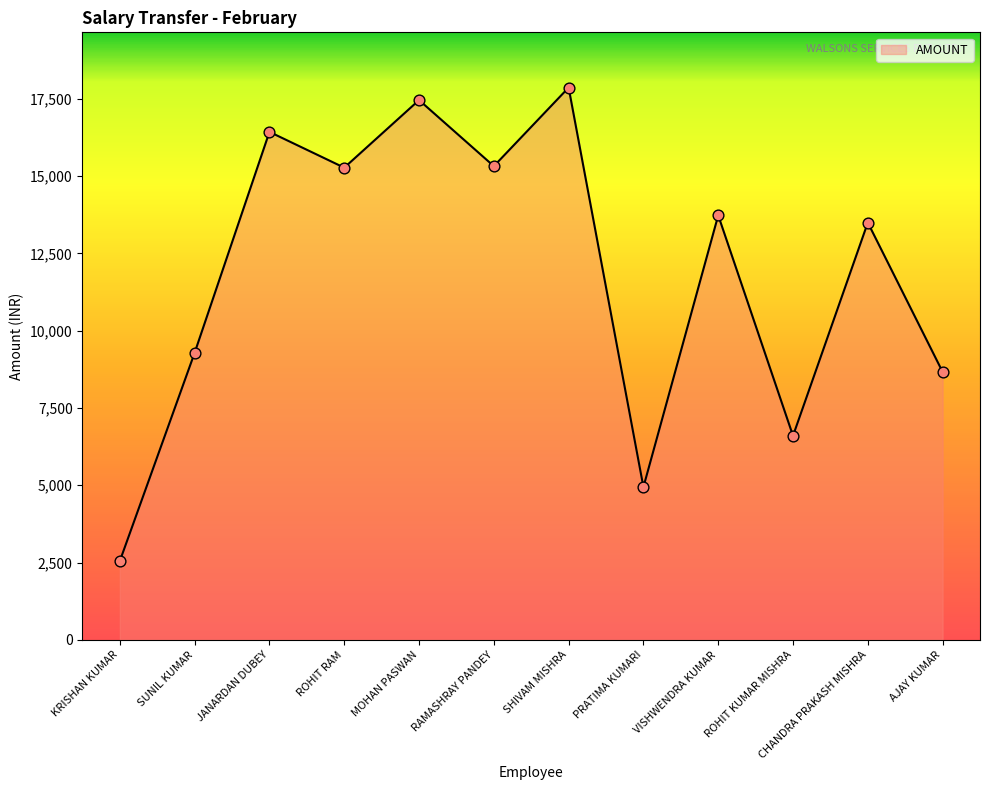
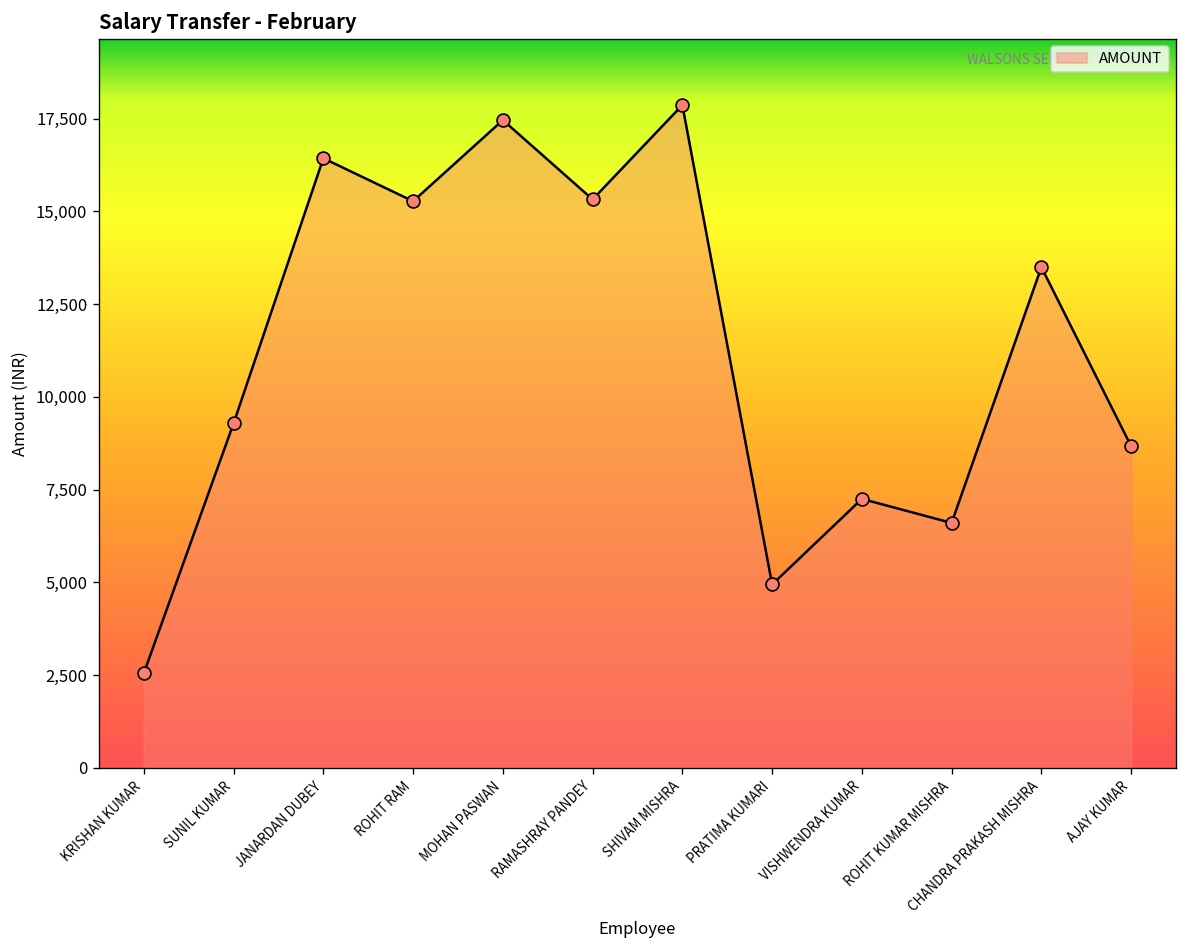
VISHWENDRA KUMAR: 13,700 -> 7,200
